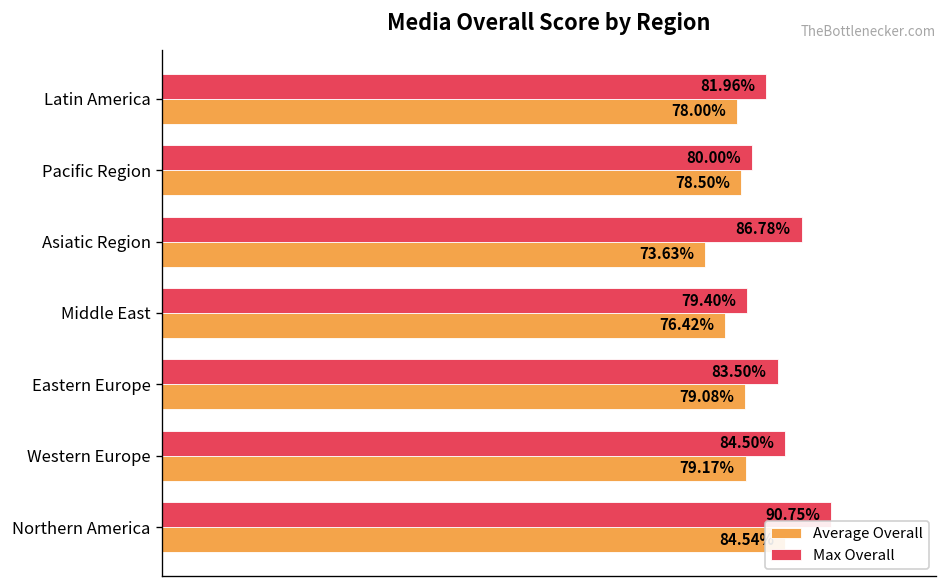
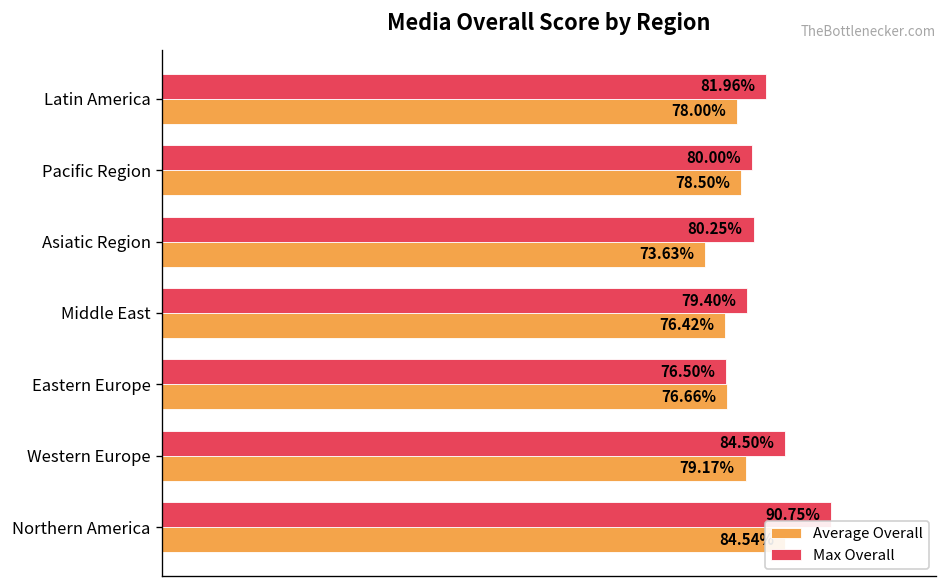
Max Overall, Asiatic Region: 86.78% -> 80.25%
Max Overall, Eastern Europe: 83.50% -> 76.50%
Average Overall, Eastern Europe: 79.08% -> 76.66%
